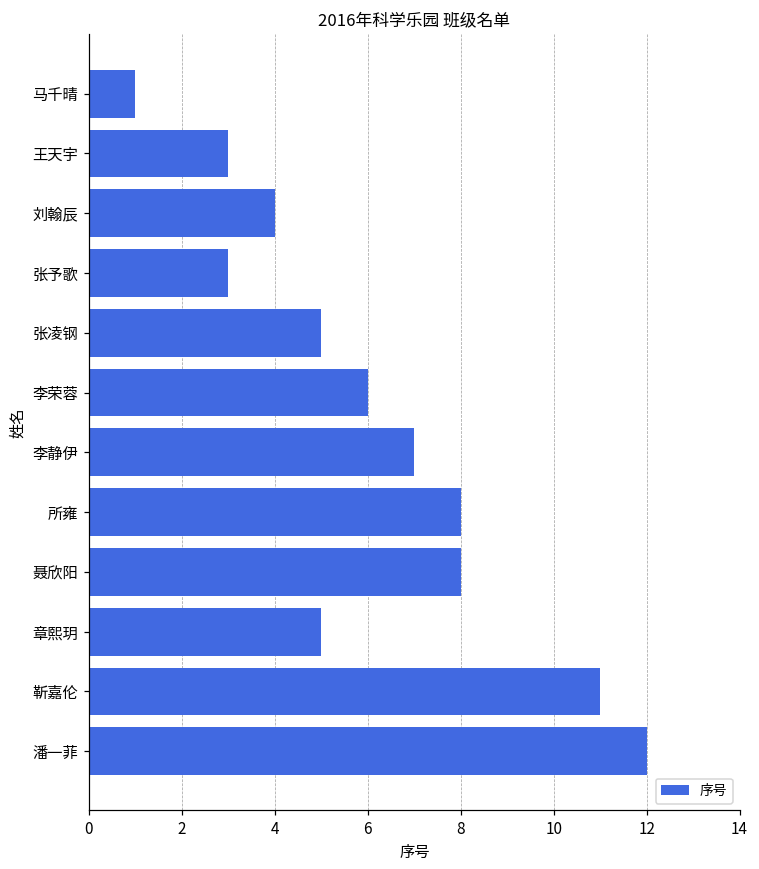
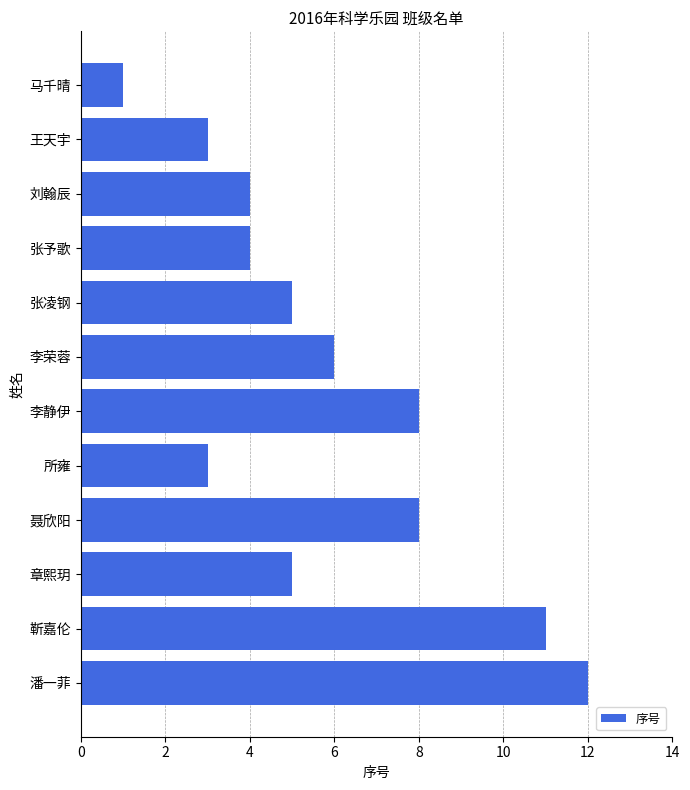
张予歌: 3 -> 4
李静伊: 7 -> 8
所雍: 8 -> 3
